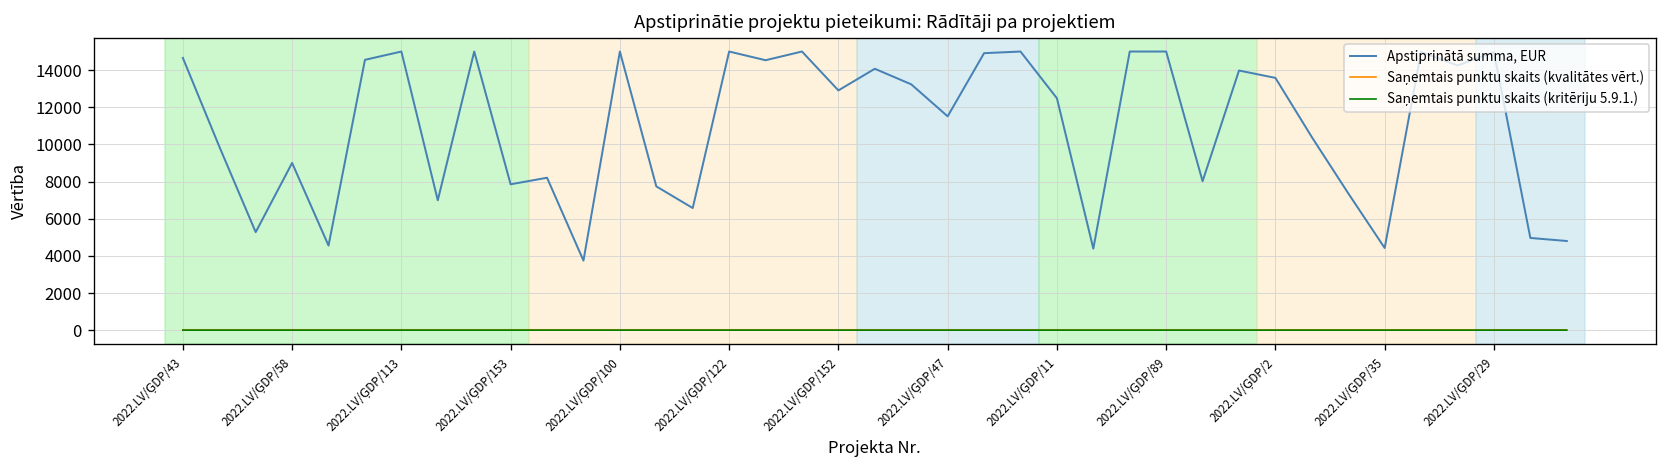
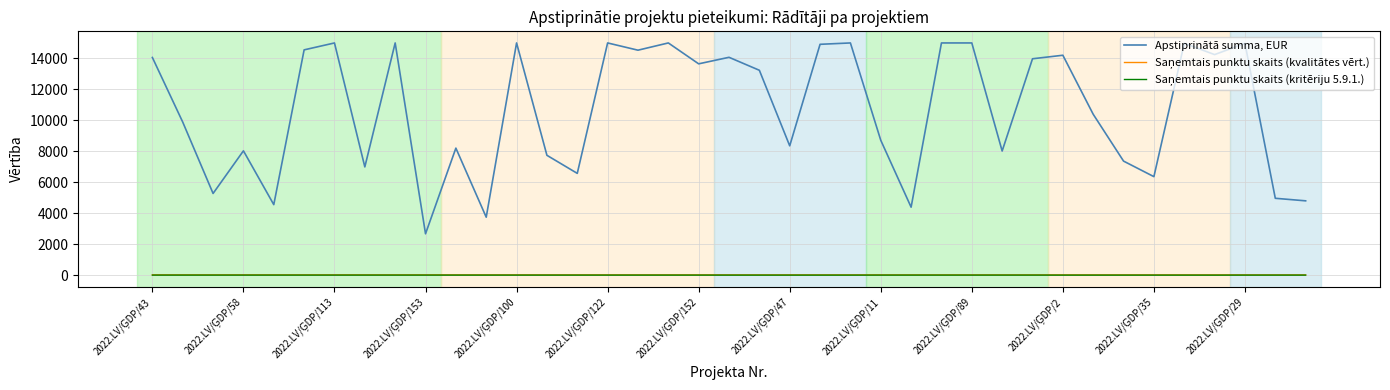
Apstiprinātā summa, EUR, 2022.LV/ĢDP/43: 14700 -> 14100
Apstiprinātā summa, EUR, 2022.LV/ĢDP/58: 9000 -> 8000
Apstiprinātā summa, EUR, 2022.LV/ĢDP/153: 7900 -> 2700
Apstiprinātā summa, EUR, 2022.LV/ĢDP/152: 12900 -> 13700
Apstiprinātā summa, EUR, 2022.LV/ĢDP/47: 11500 -> 8400
Apstiprinātā summa, EUR, 2022.LV/ĢDP/11: 12500 -> 8700
Apstiprinātā summa, EUR, 2022.LV/ĢDP/2: 13600 -> 14200
Apstiprinātā summa, EUR, 2022.LV/ĢDP/35: 4400 -> 6400
